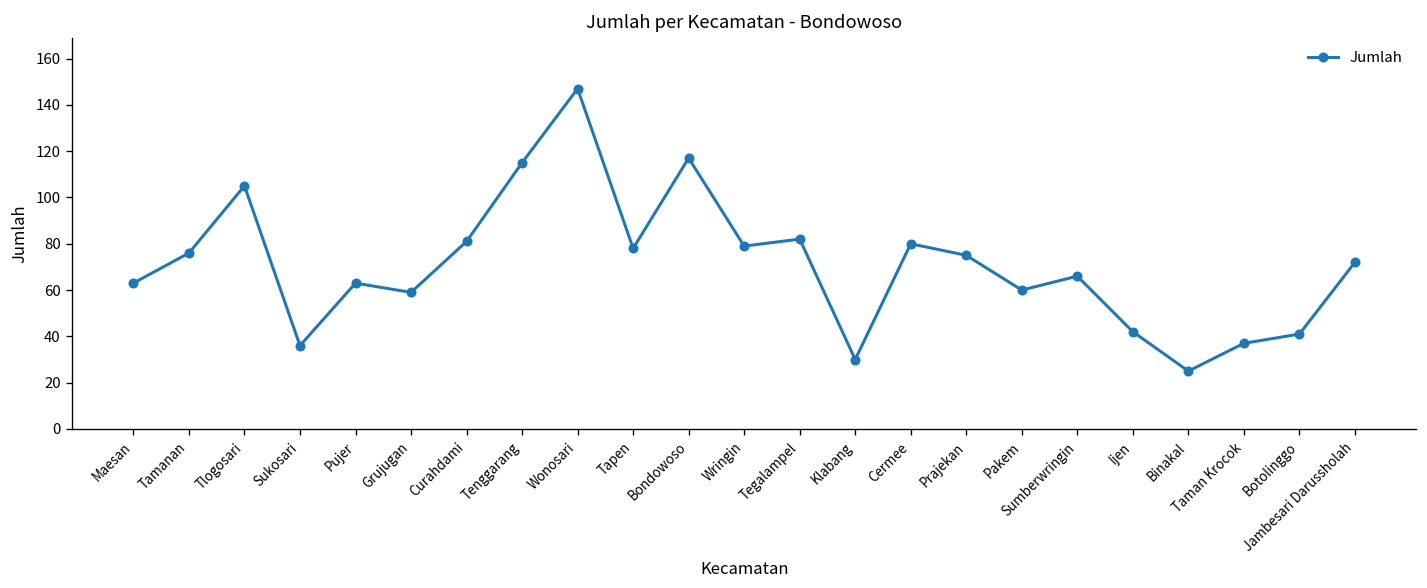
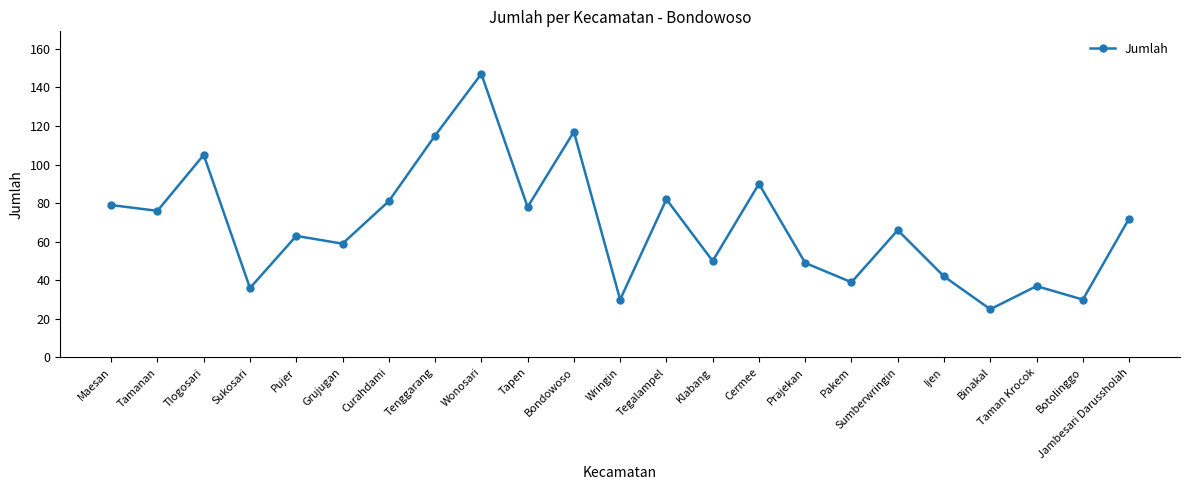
Maesan: 63 -> 79
Wringin: 79 -> 30
Klabang: 30 -> 50
Cermee: 80 -> 90
Prajekan: 75 -> 49
Pakem: 60 -> 39
Botolinggo: 41 -> 30
